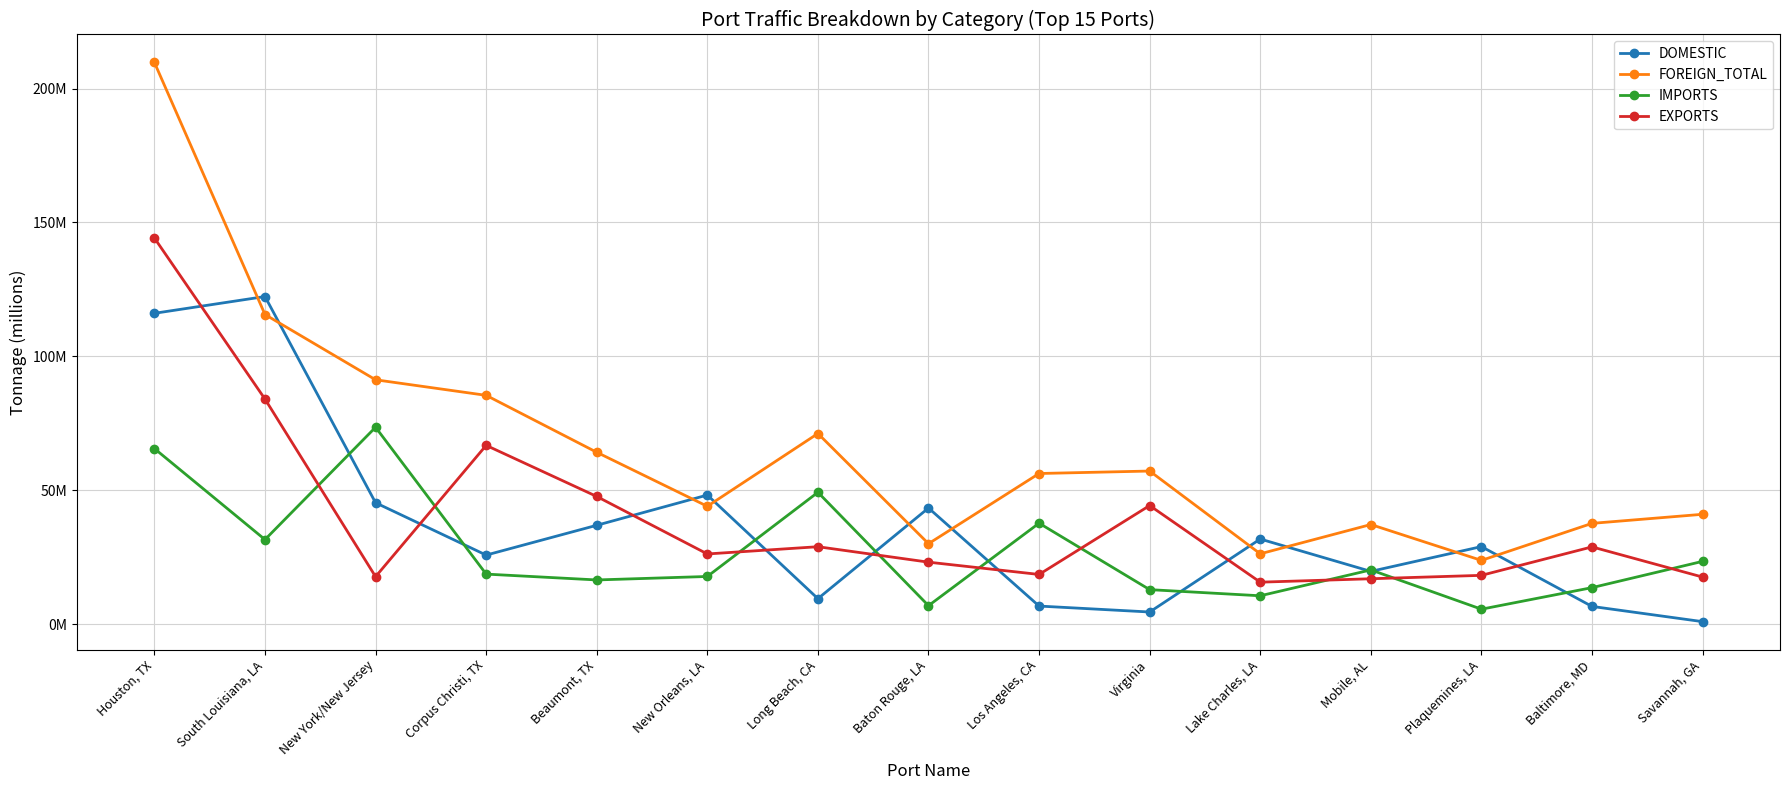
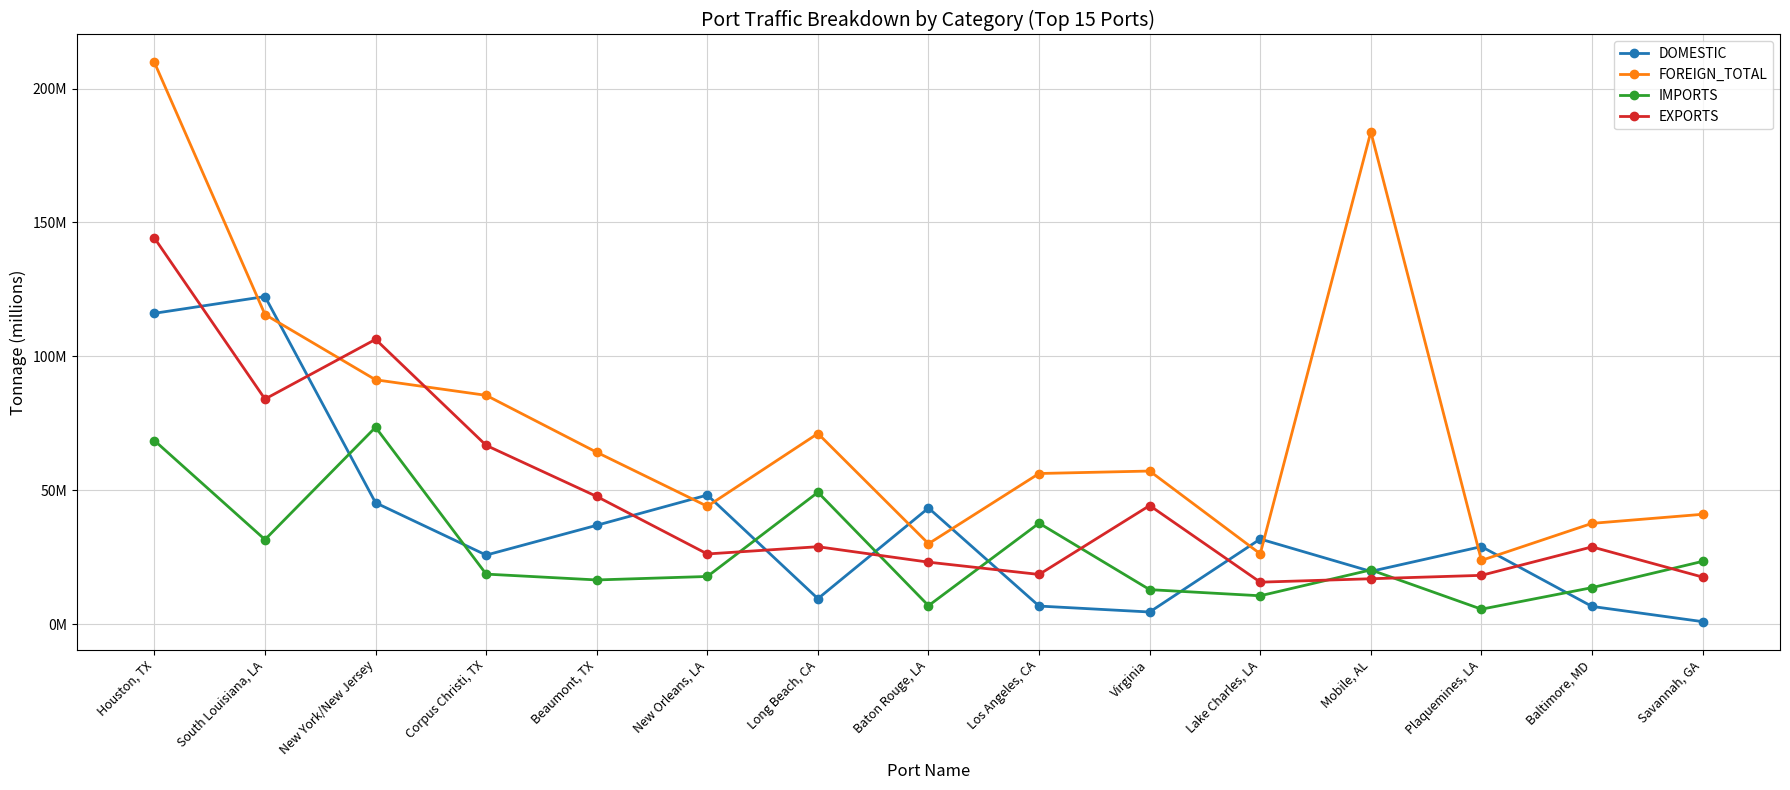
IMPORTS, Houston, TX: 66000000 -> 69000000
EXPORTS, New York/New Jersey: 18000000 -> 106000000
FOREIGN_TOTAL, Mobile, AL: 37000000 -> 184000000
